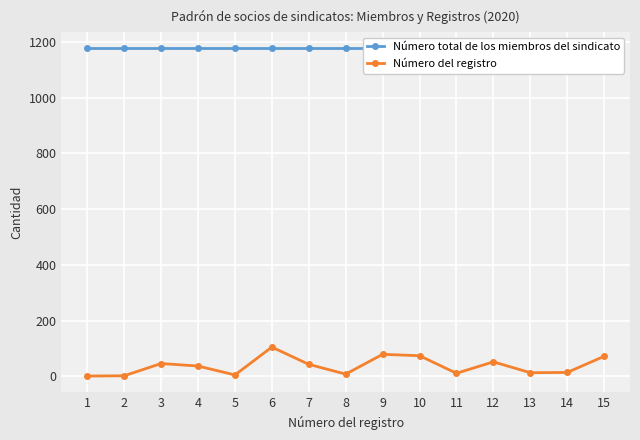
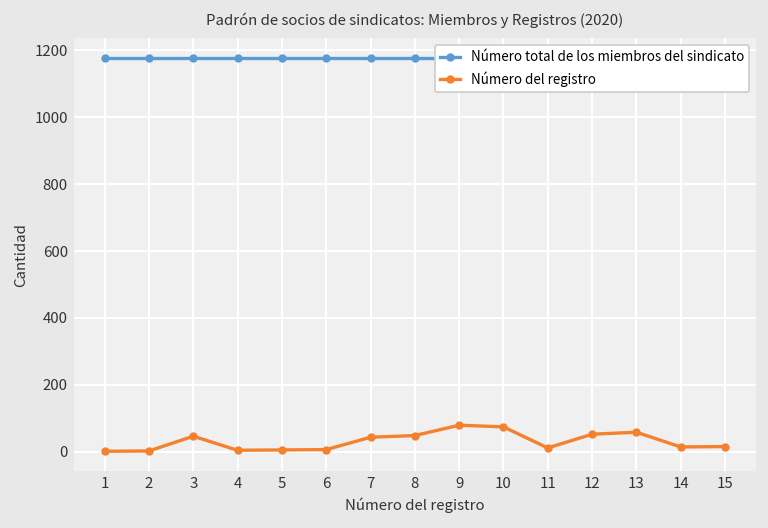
Número del registro, 4: 40 -> 0
Número del registro, 6: 110 -> 10
Número del registro, 8: 10 -> 50
Número del registro, 13: 10 -> 60
Número del registro, 15: 70 -> 20
